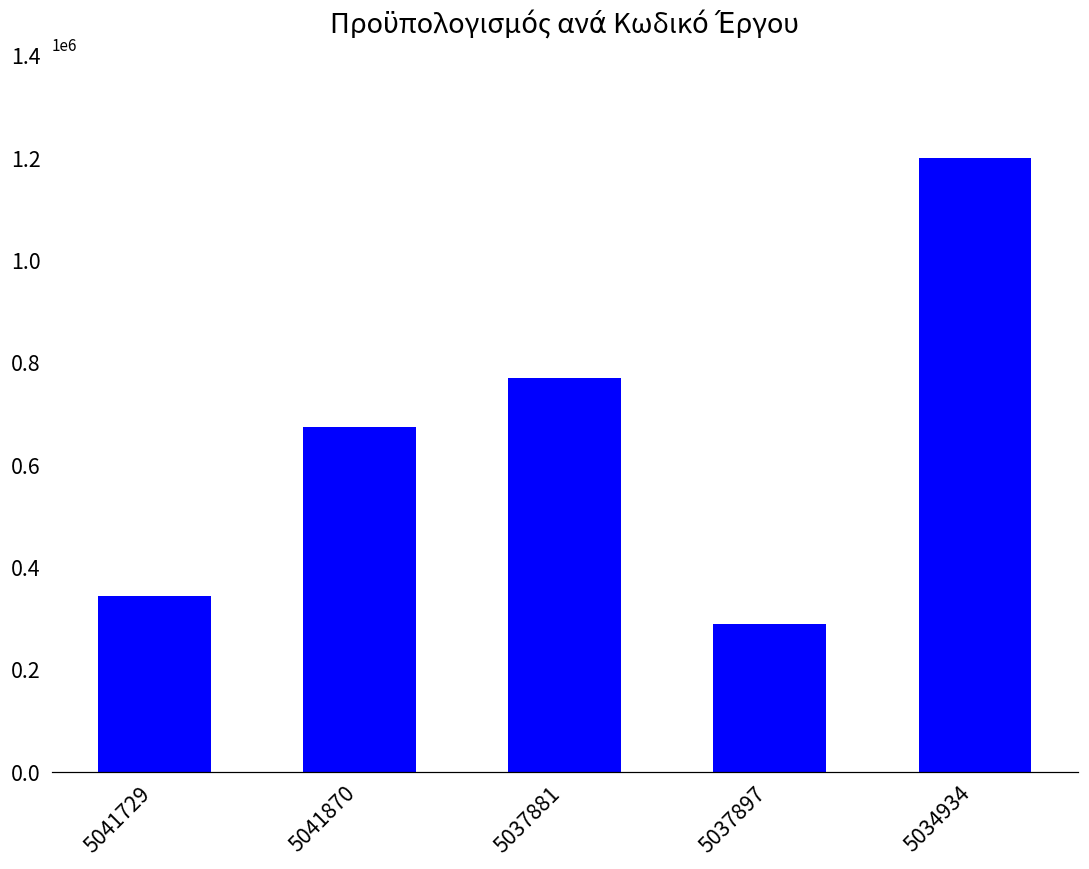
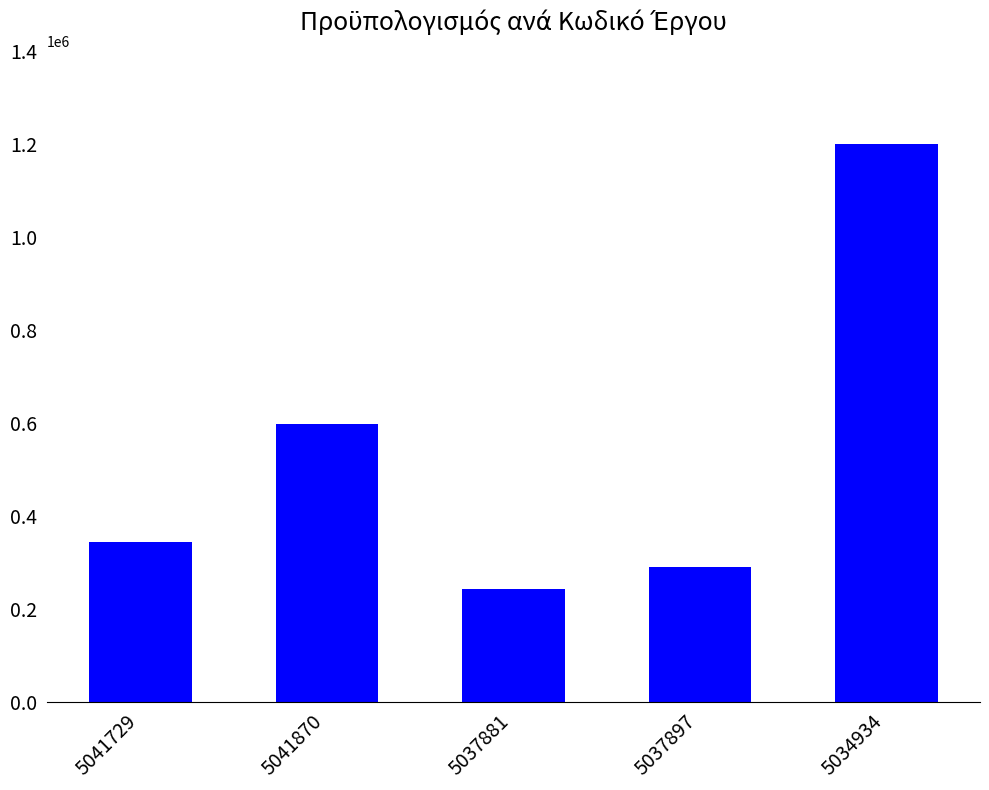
5041870: 670000 -> 600000
5037881: 770000 -> 240000
